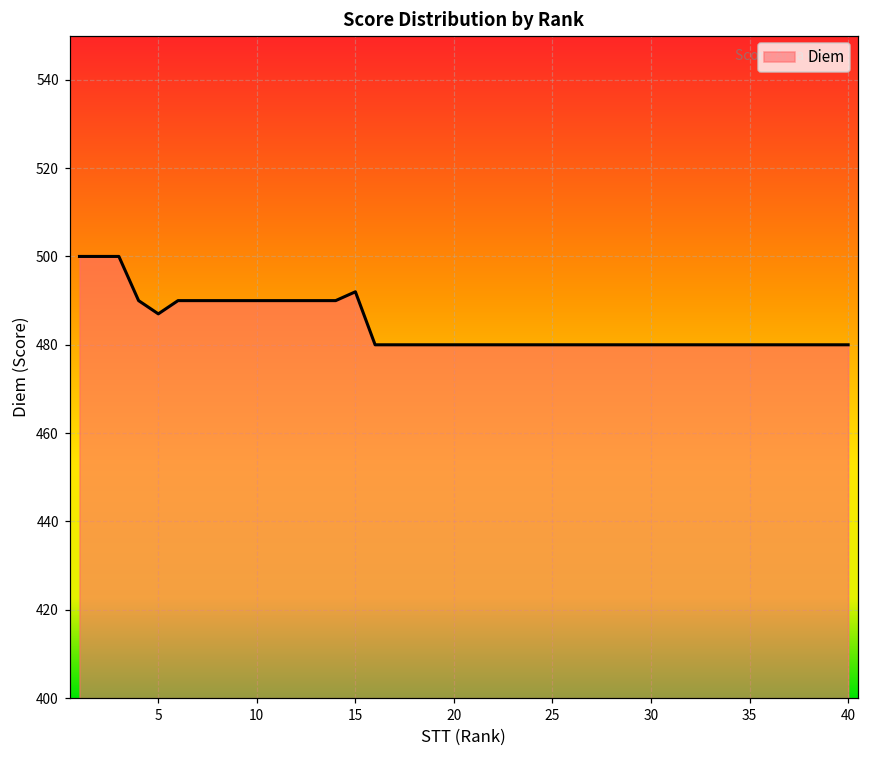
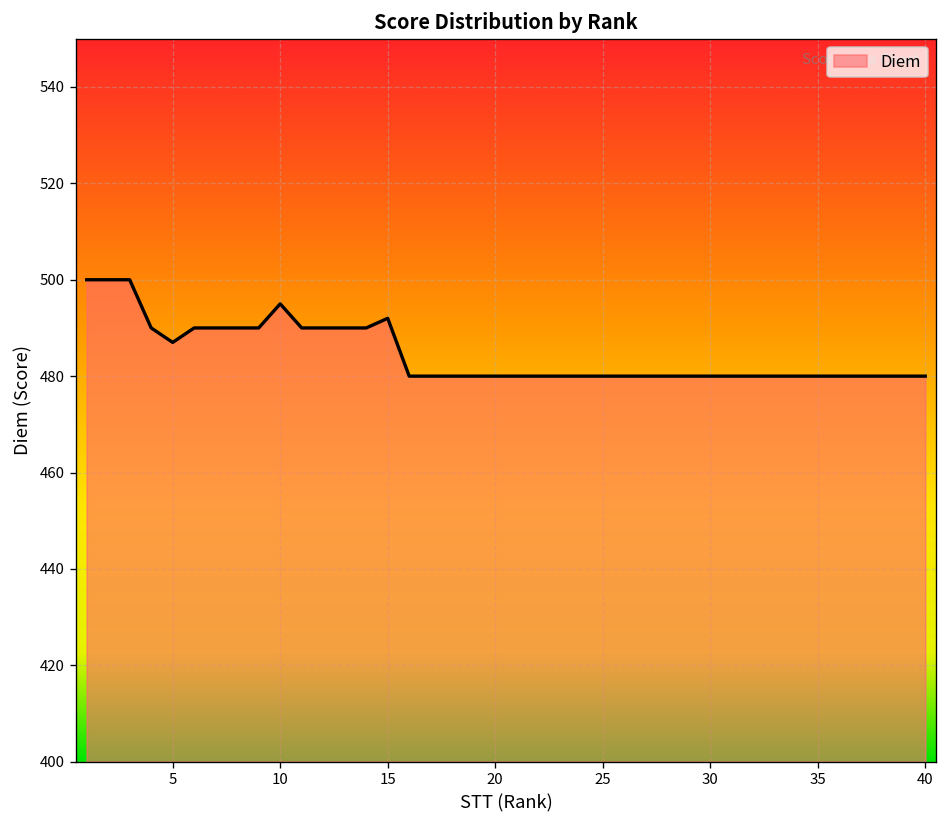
10: 490 -> 495
